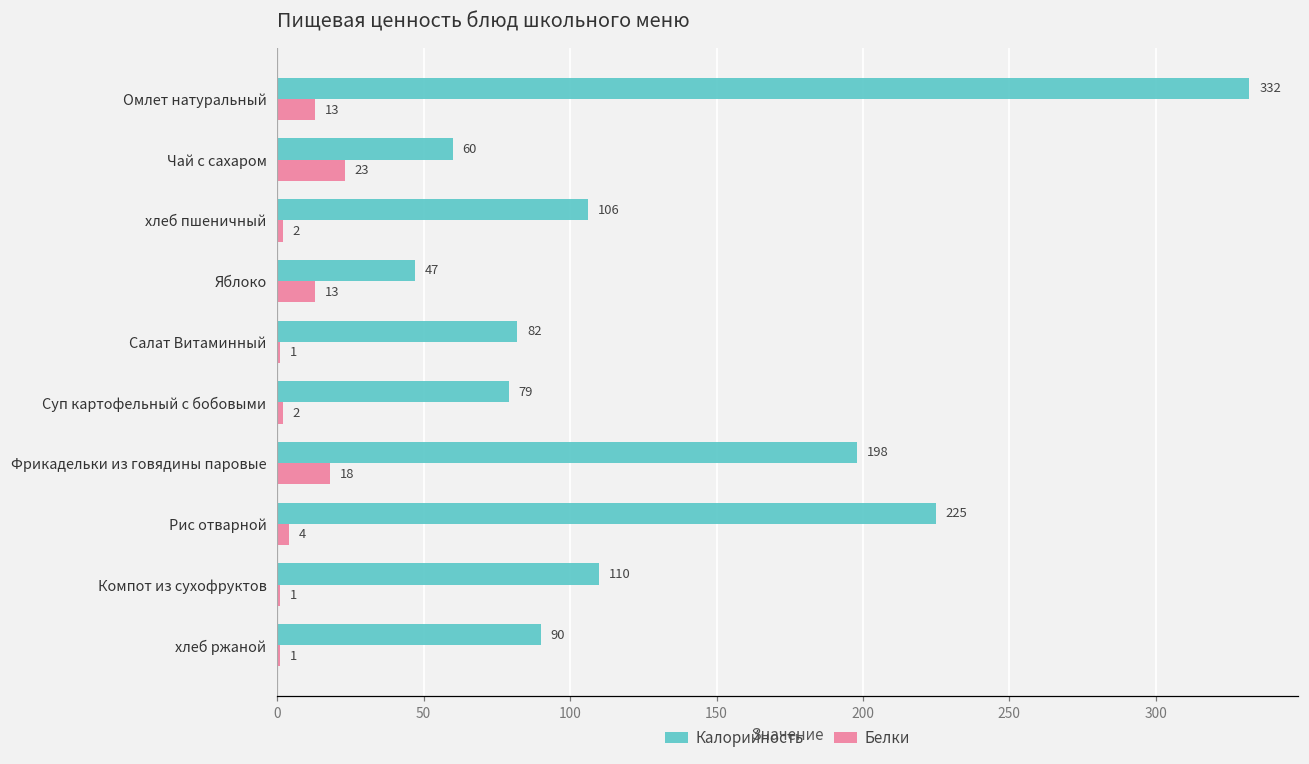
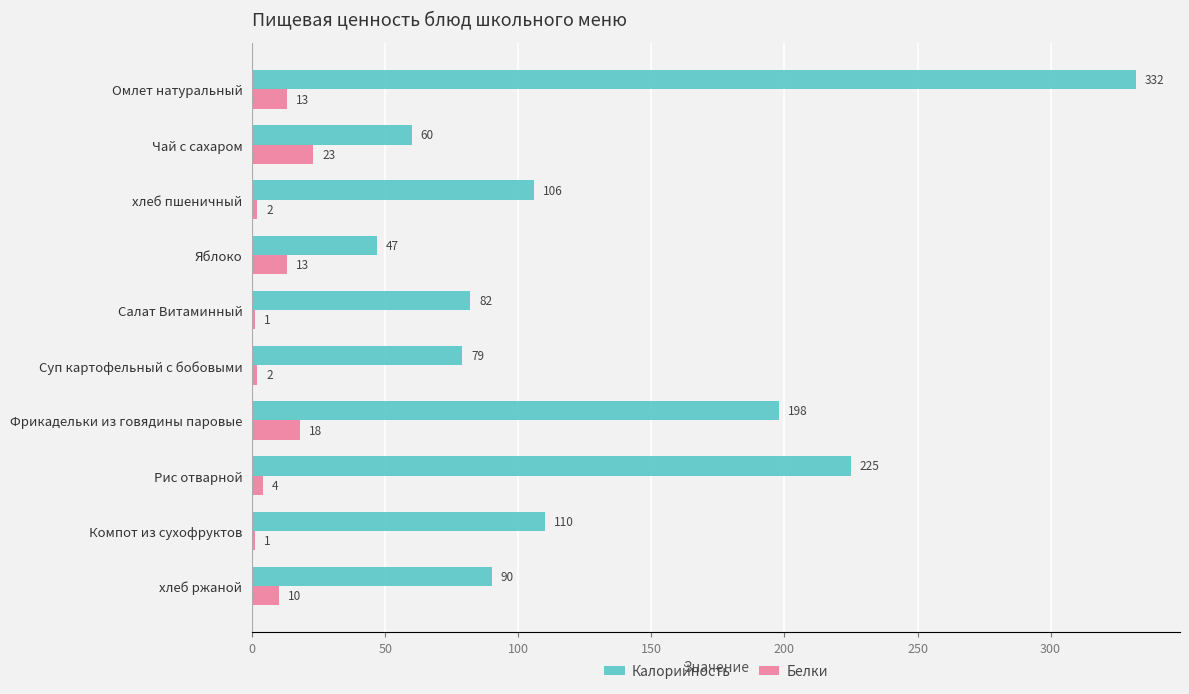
Белки, хлеб ржаной: 1 -> 10
